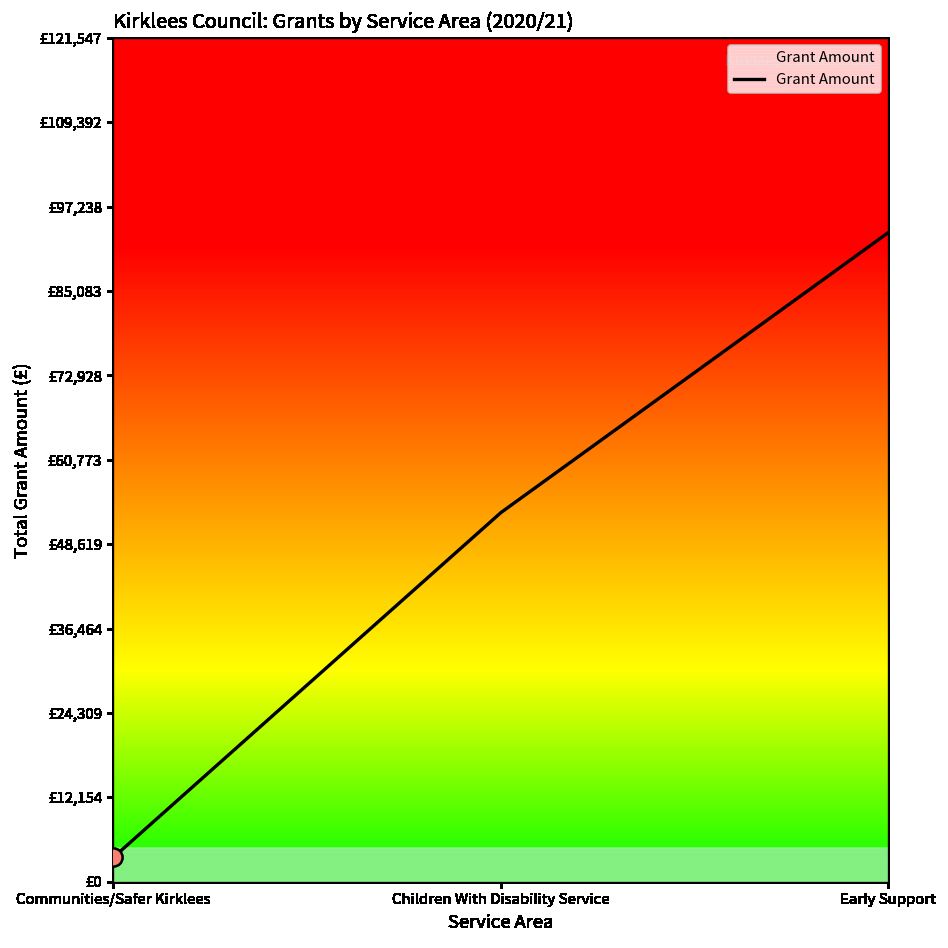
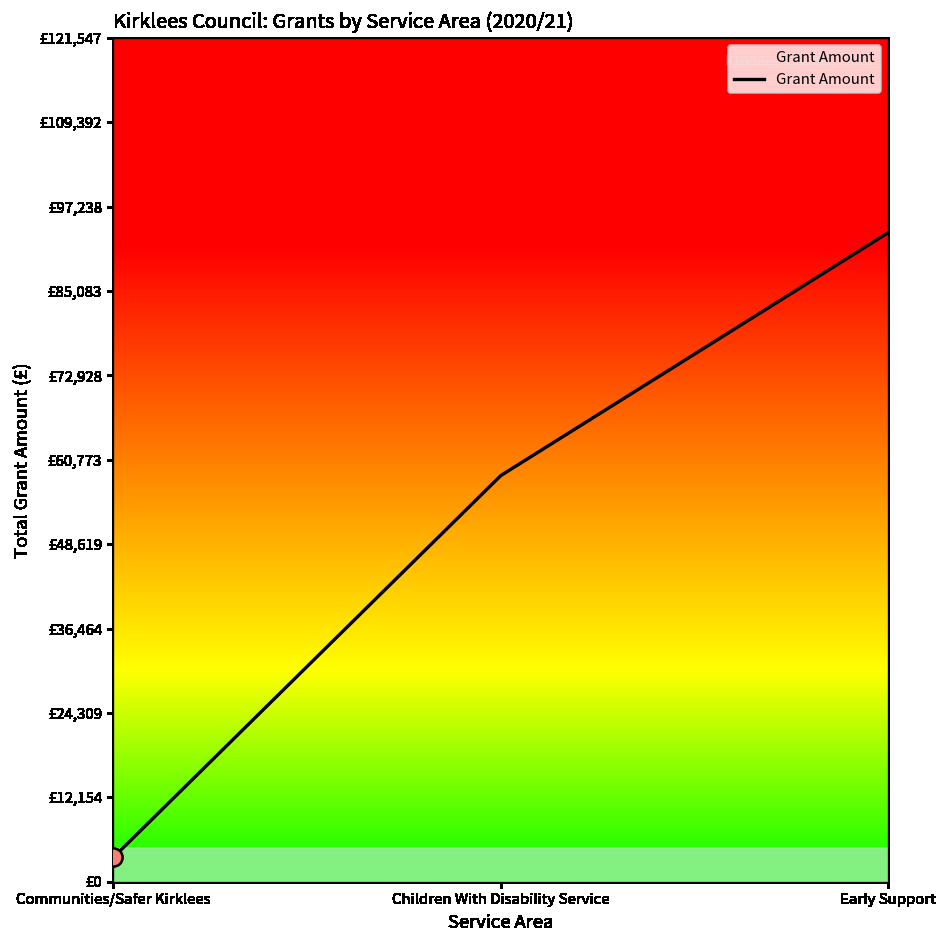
Grant Amount, Children With Disability Service: £53,000 -> £59,000
